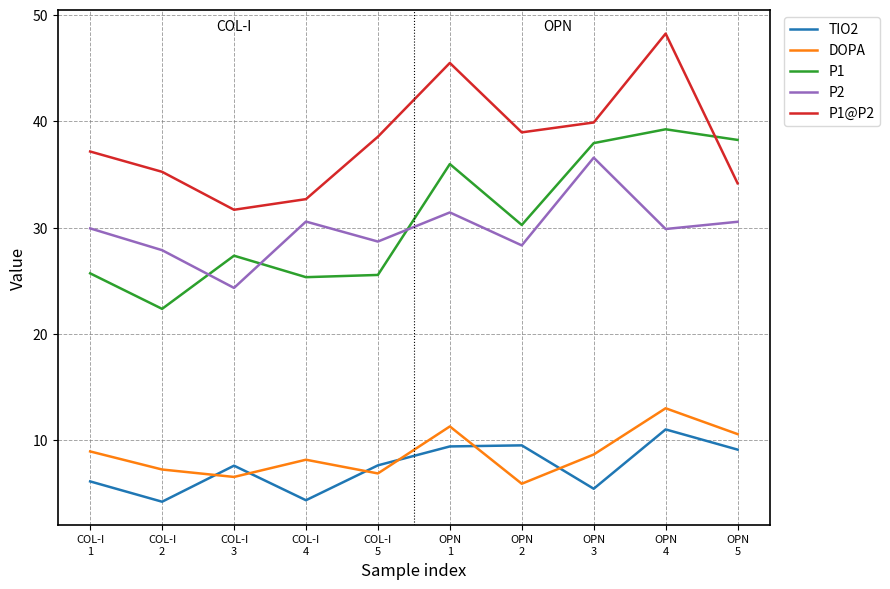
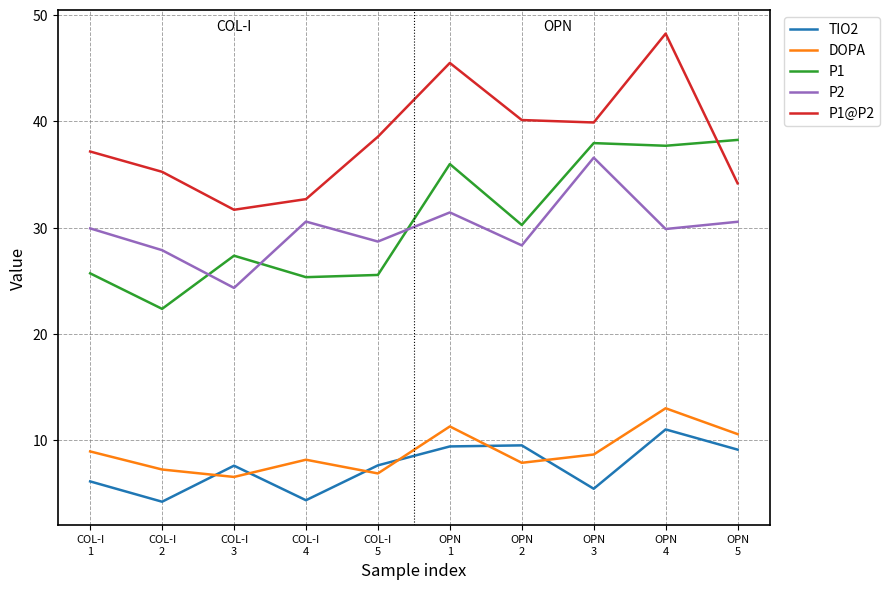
DOPA, OPN 2: 5.9 -> 7.9
P1@P2, OPN 2: 39.0 -> 40.1
P1, OPN 4: 39.3 -> 37.7
